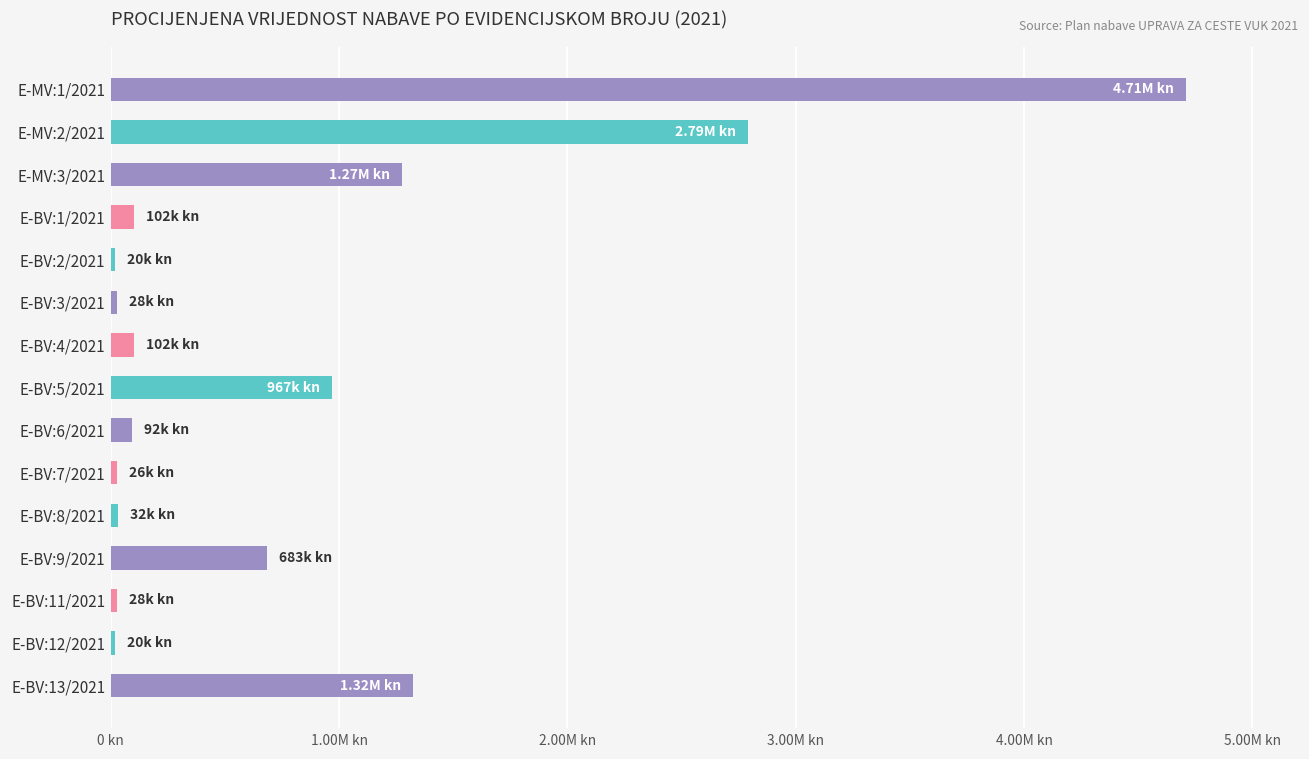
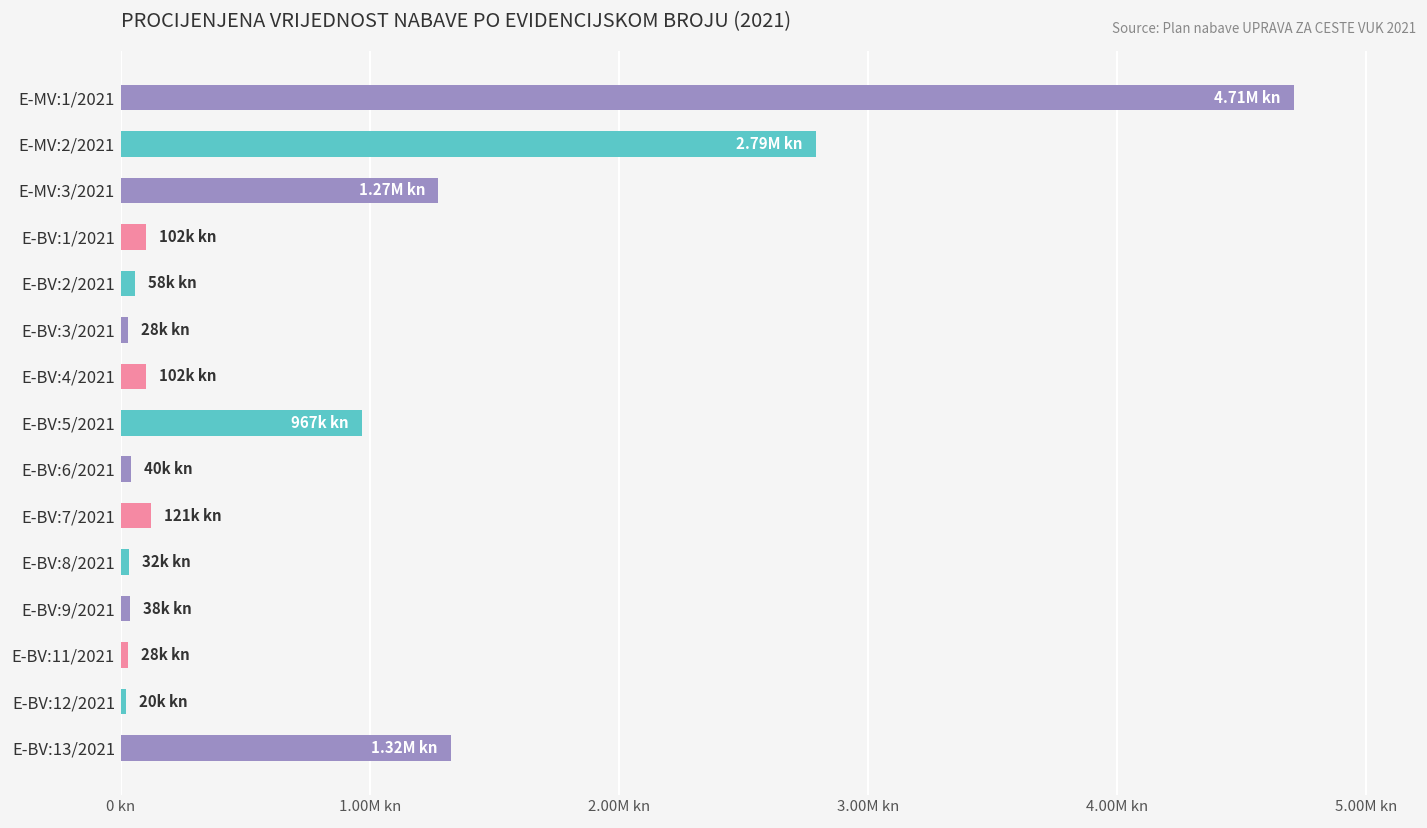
E-BV:2/2021: 20k -> 58k
E-BV:6/2021: 92k -> 40k
E-BV:7/2021: 26k -> 121k
E-BV:9/2021: 683k -> 38k
